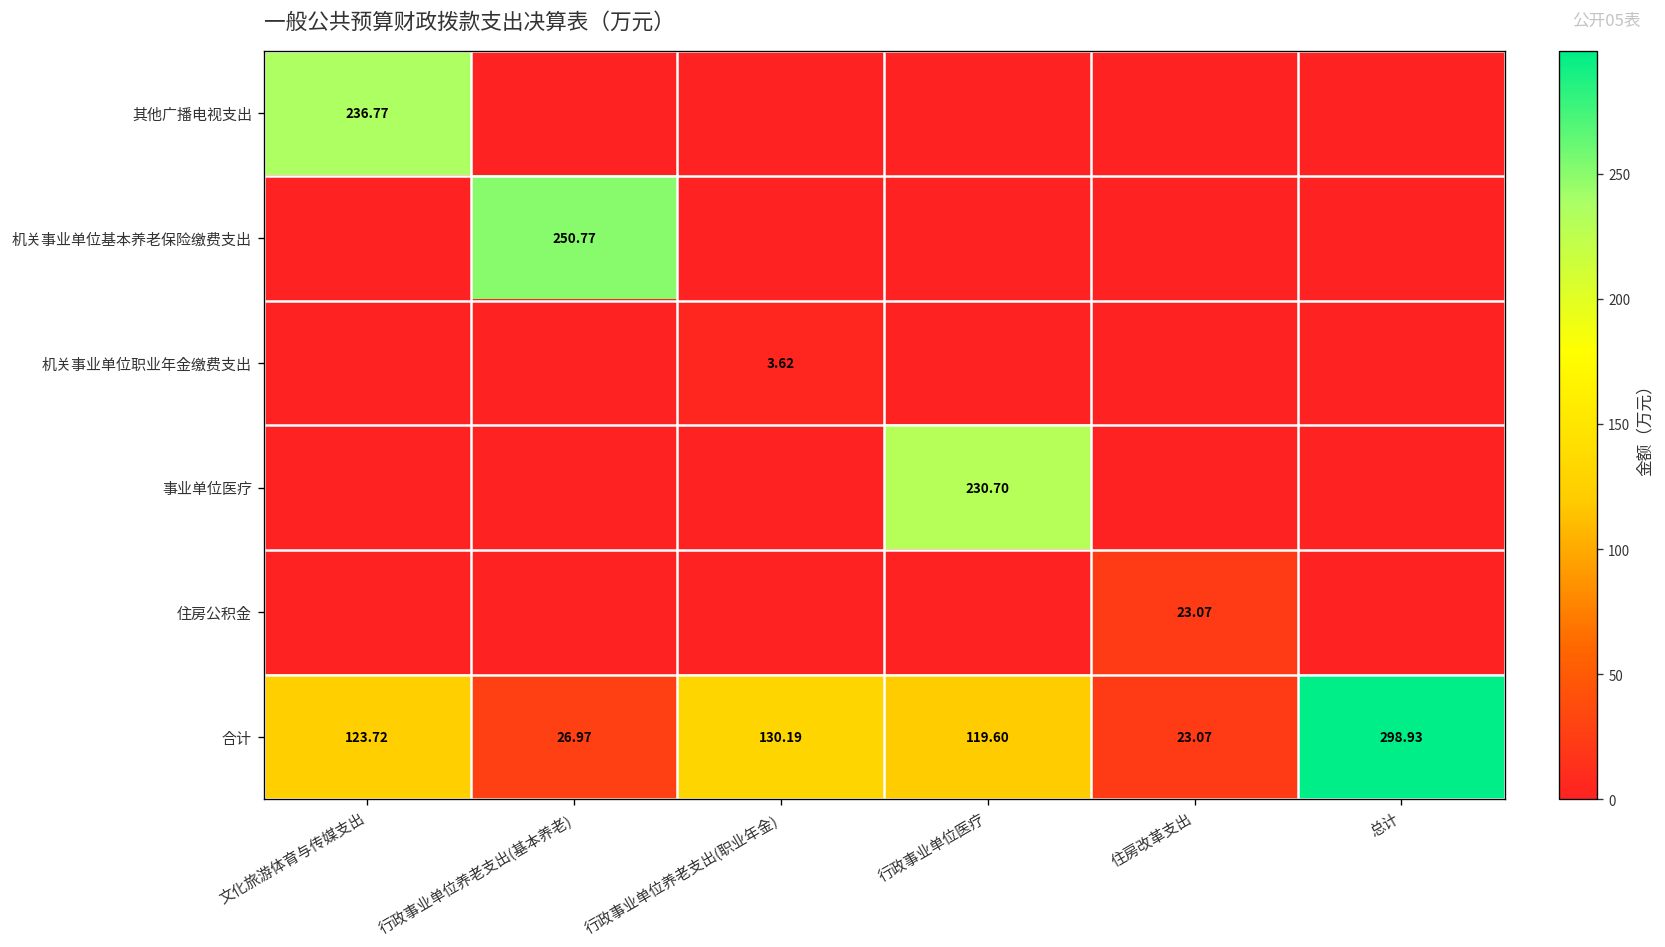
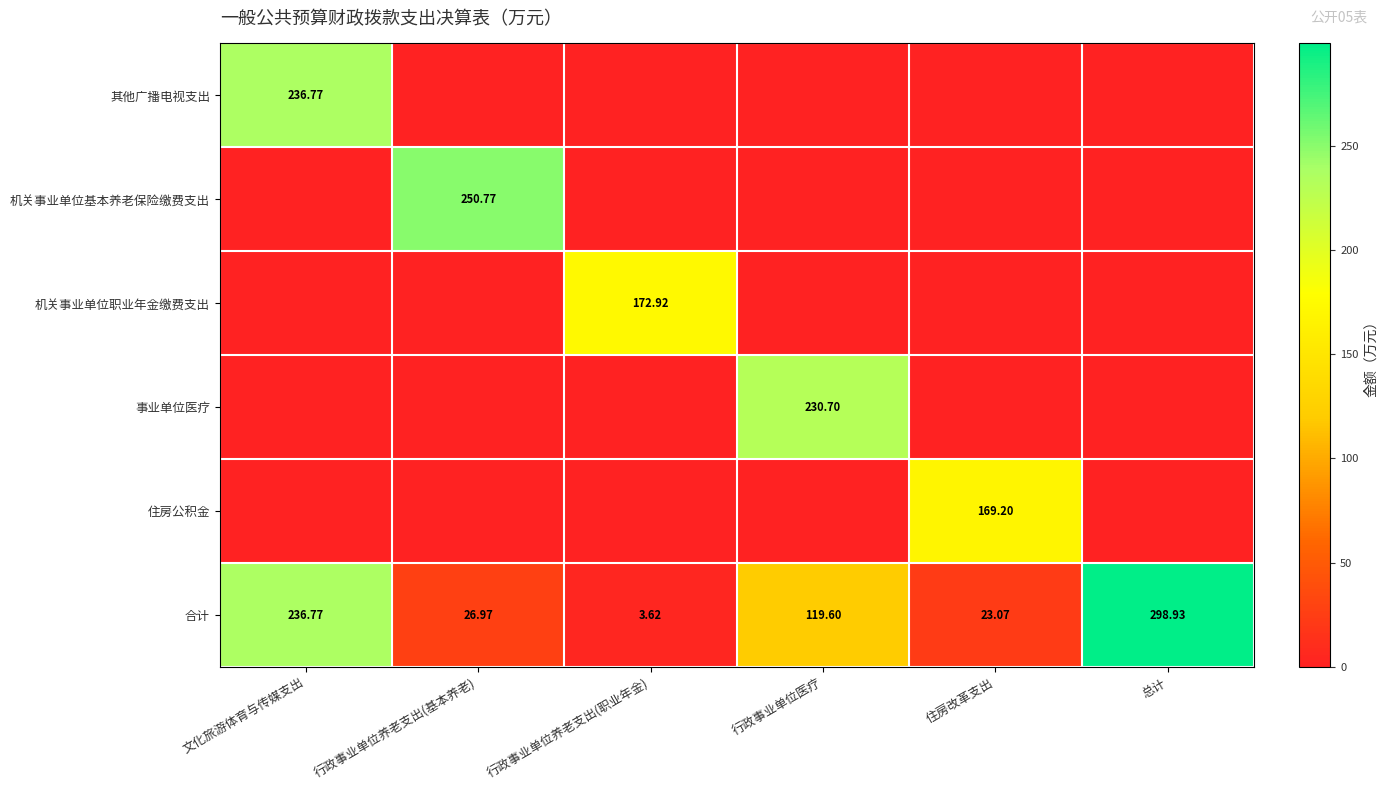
机关事业单位职业年金缴费支出, 行政事业单位养老支出(职业年金): 3.62 -> 172.92
住房公积金, 住房改革支出: 23.07 -> 169.20
合计, 文化旅游体育与传媒支出: 123.72 -> 236.77
合计, 行政事业单位养老支出(职业年金): 130.19 -> 3.62
